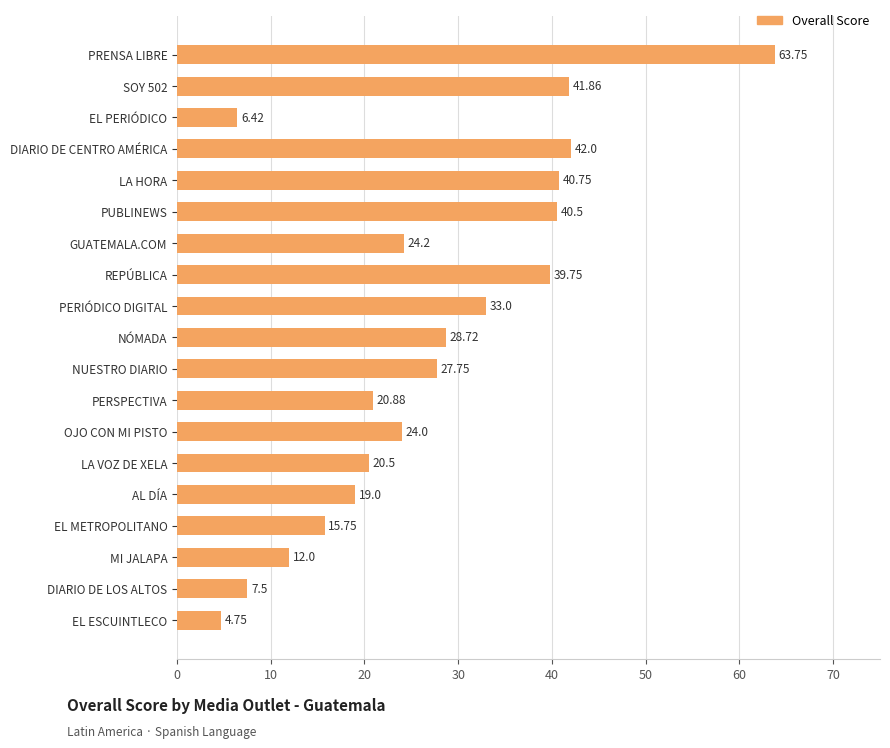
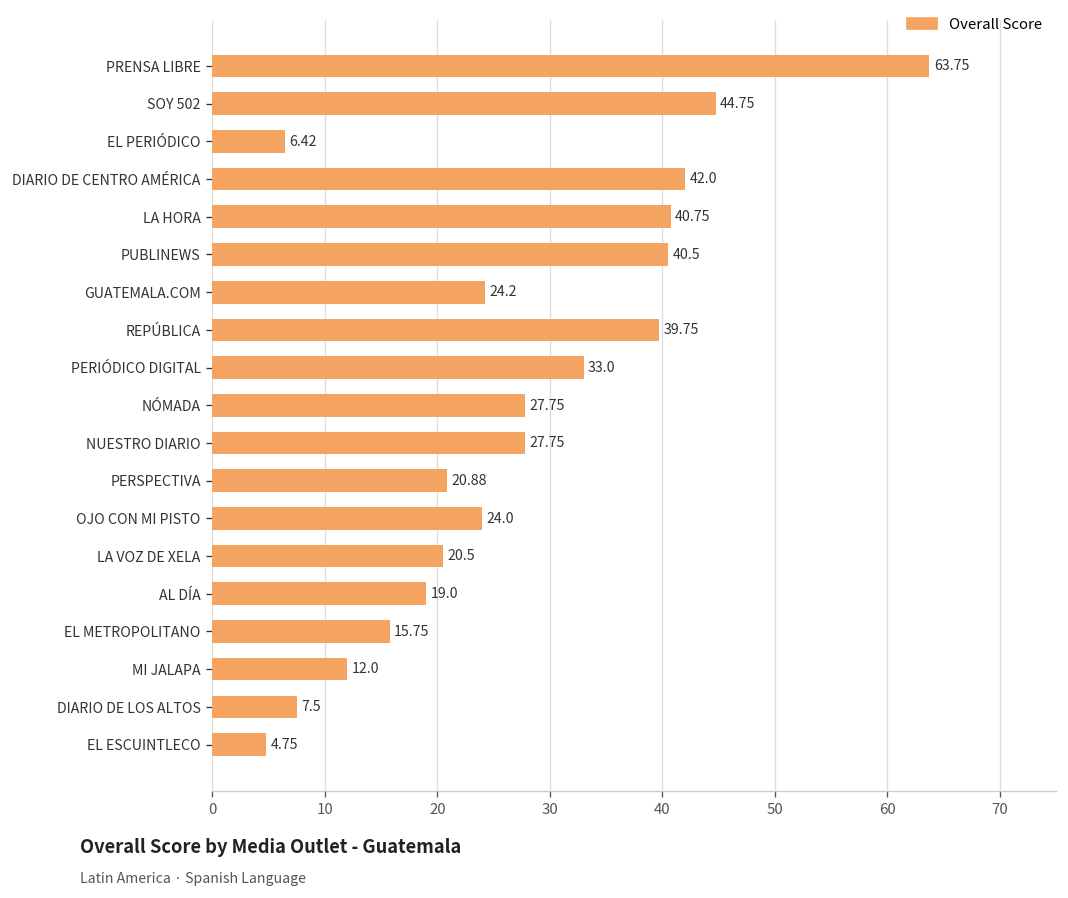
SOY 502: 41.86 -> 44.75
NÓMADA: 28.72 -> 27.75
